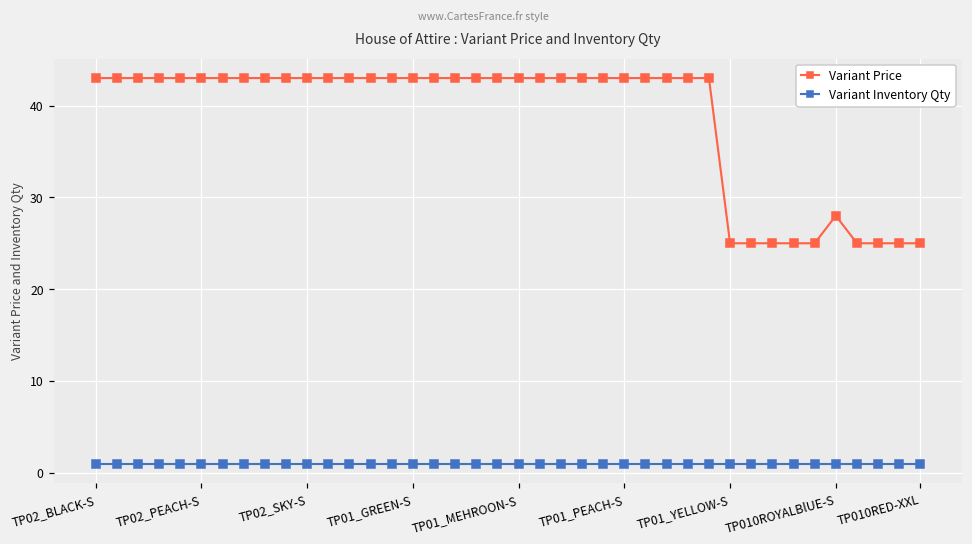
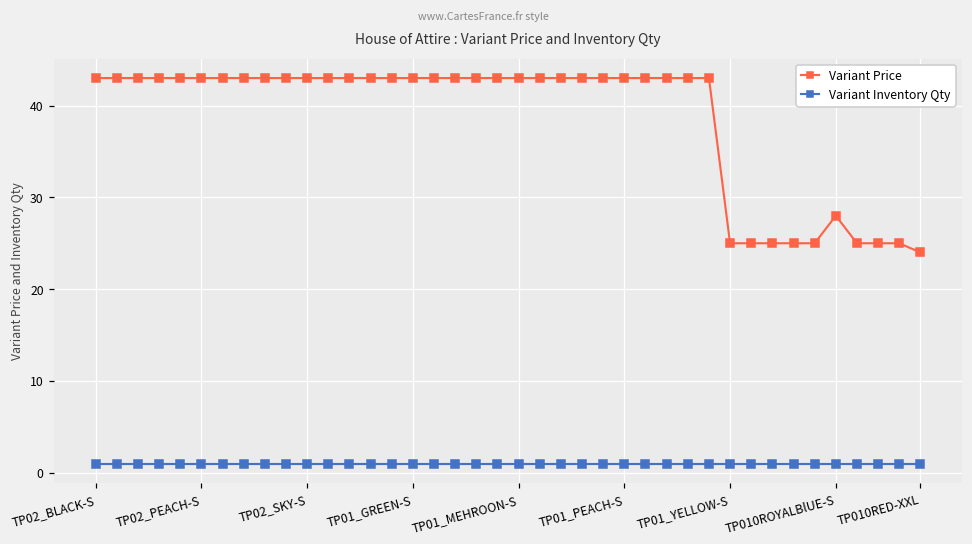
Variant Price, TP010RED-XXL: 25 -> 24
